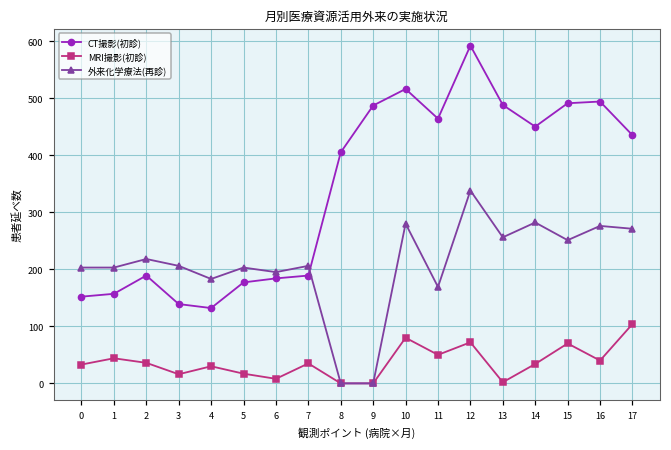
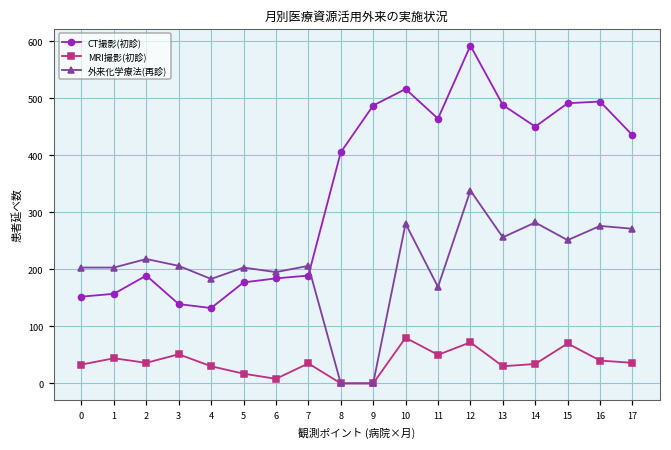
MRI撮影(初診), 3: 20 -> 50
MRI撮影(初診), 13: 0 -> 30
MRI撮影(初診), 17: 100 -> 40
